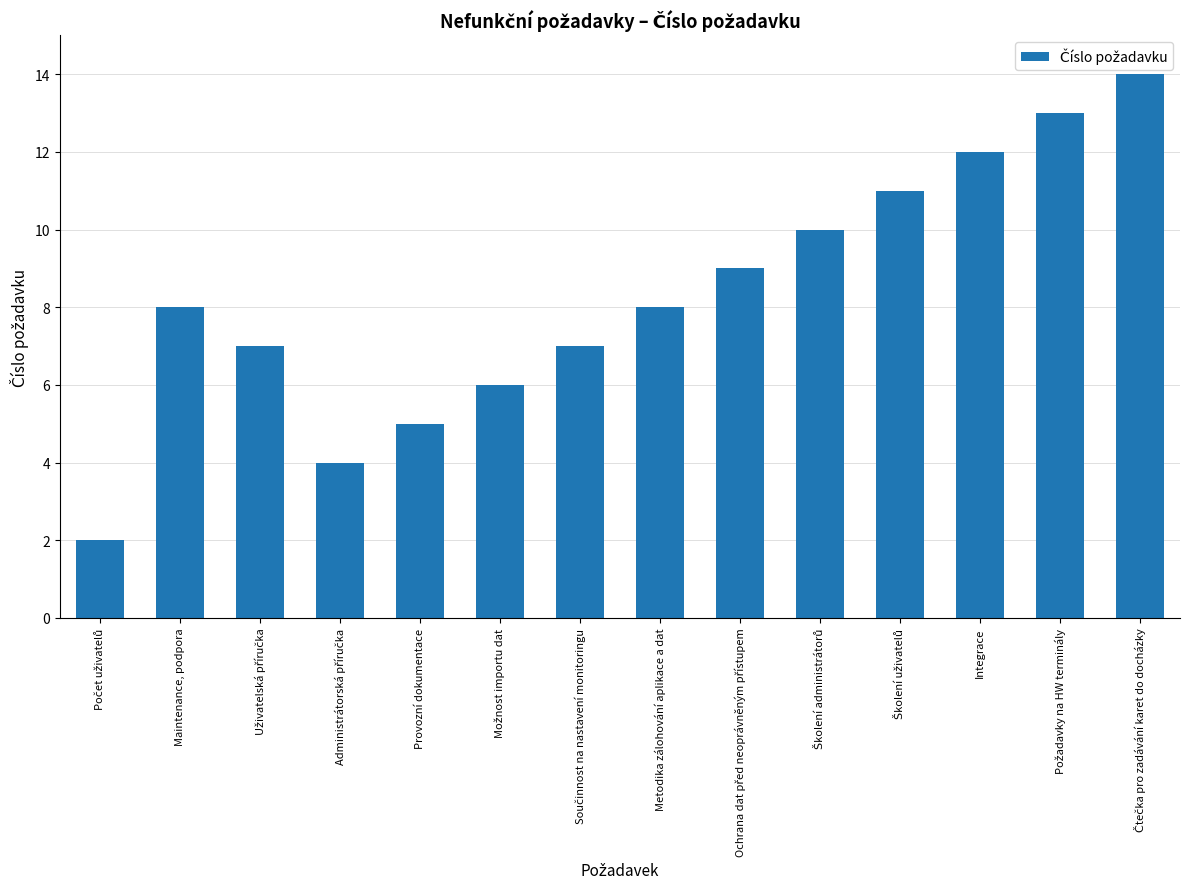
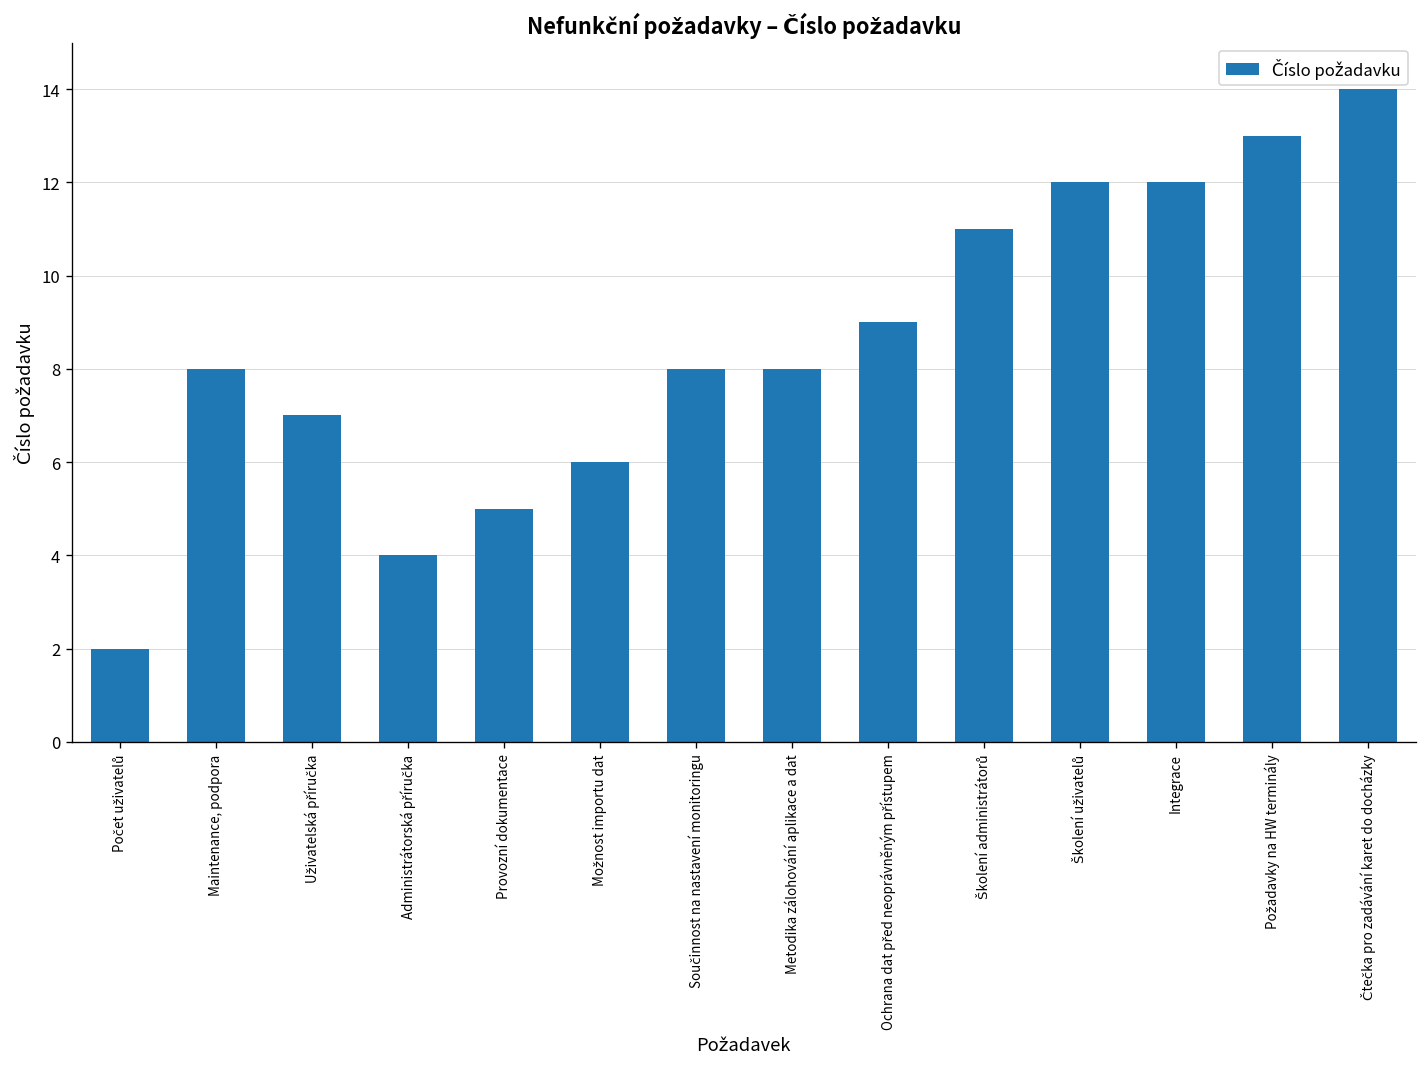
Součinnost na nastavení monitoringu: 7 -> 8
Školení administrátorů: 10 -> 11
Školení uživatelů: 11 -> 12
